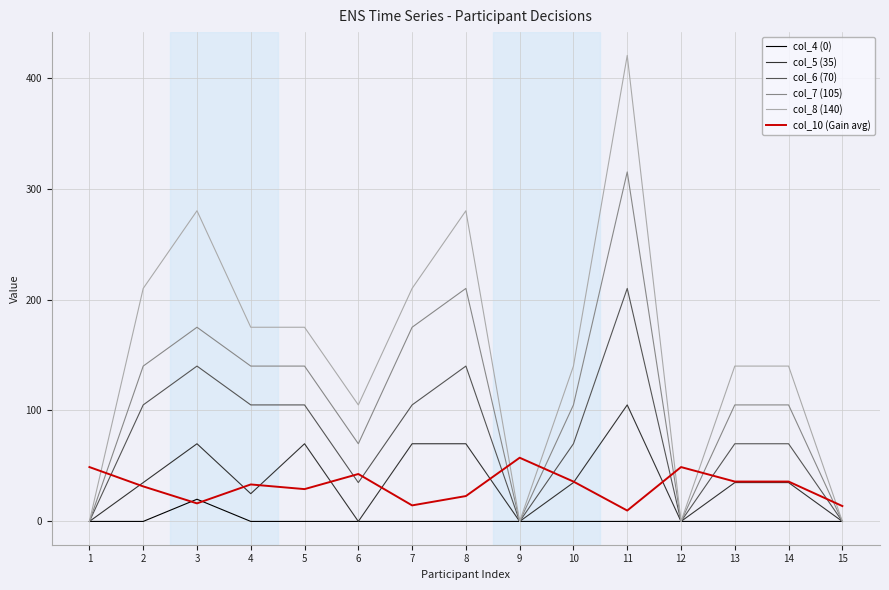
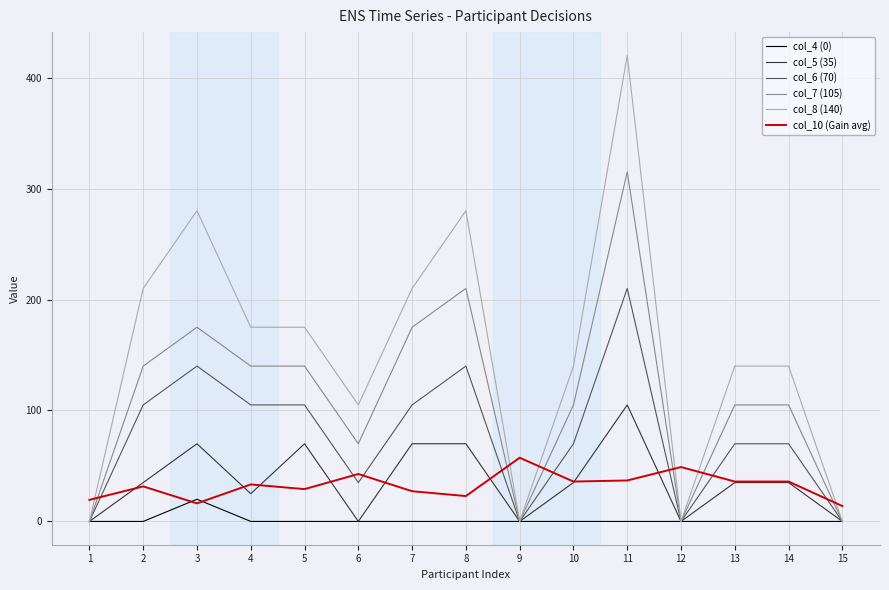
col_10 (Gain avg), 1: 49 -> 19
col_10 (Gain avg), 7: 14 -> 27
col_10 (Gain avg), 11: 10 -> 37
